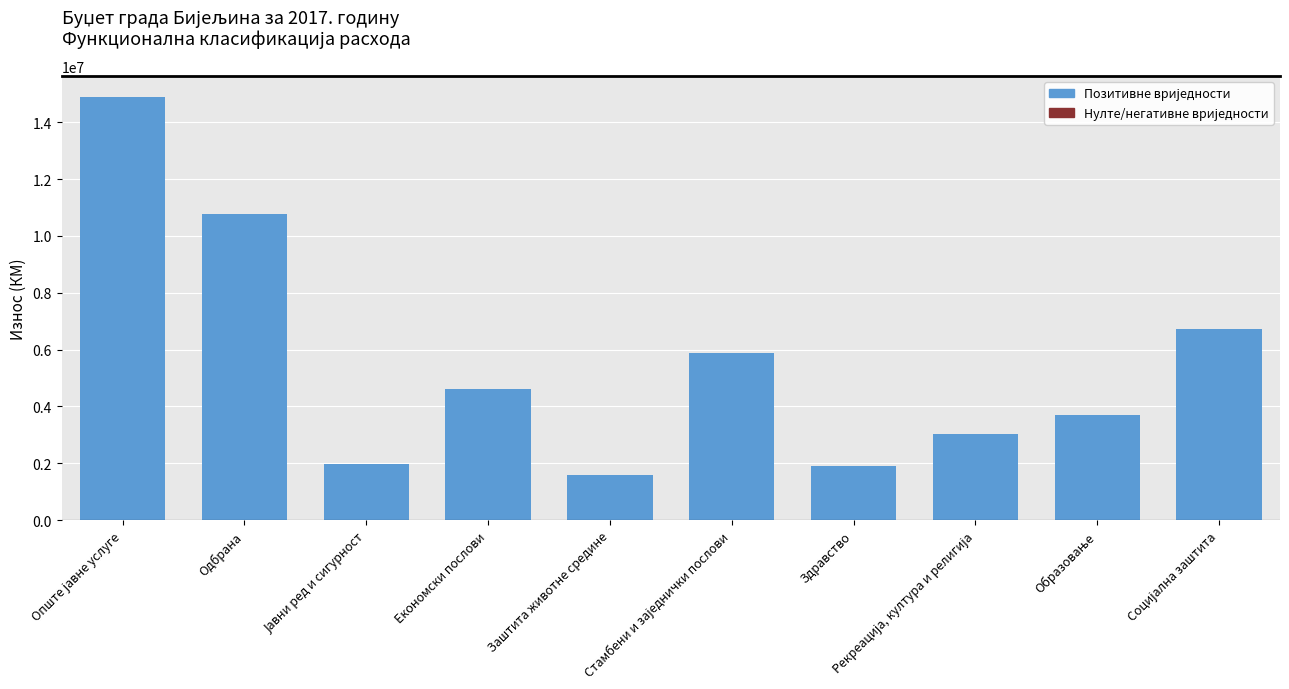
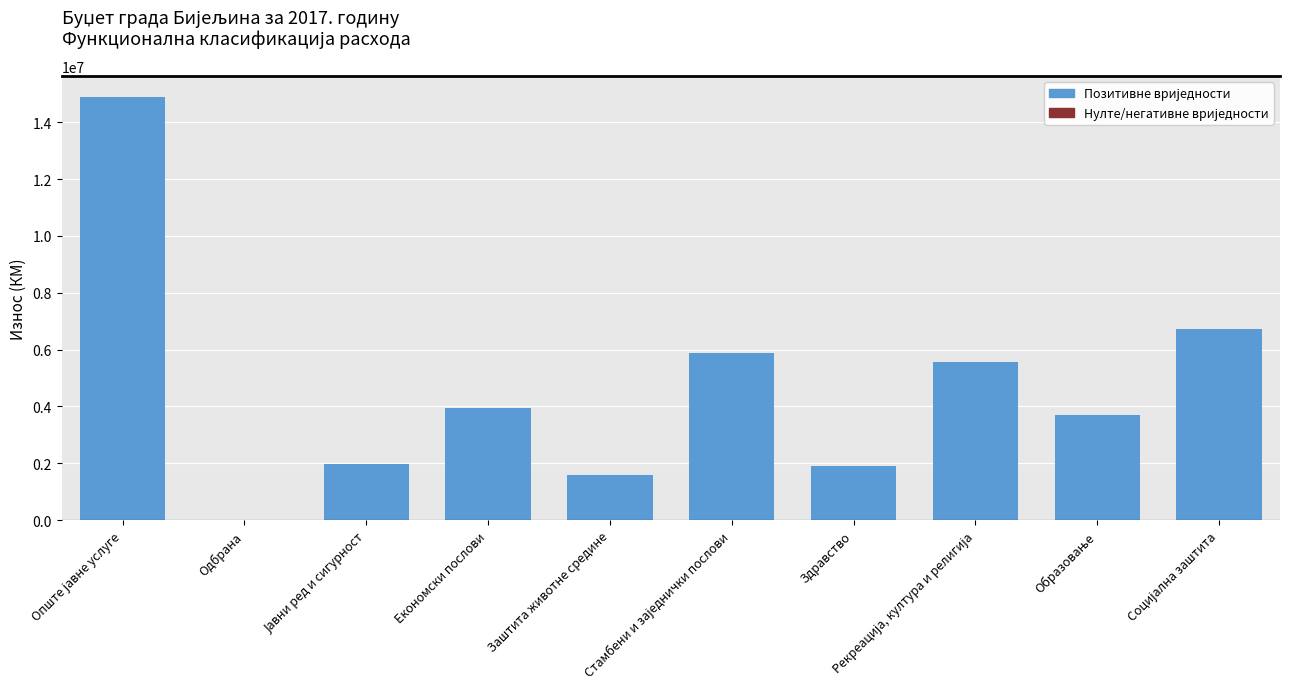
Одбрана: 10800000 -> 0
Економски послови: 4600000 -> 4000000
Рекреација, култура и религија: 3000000 -> 5600000
